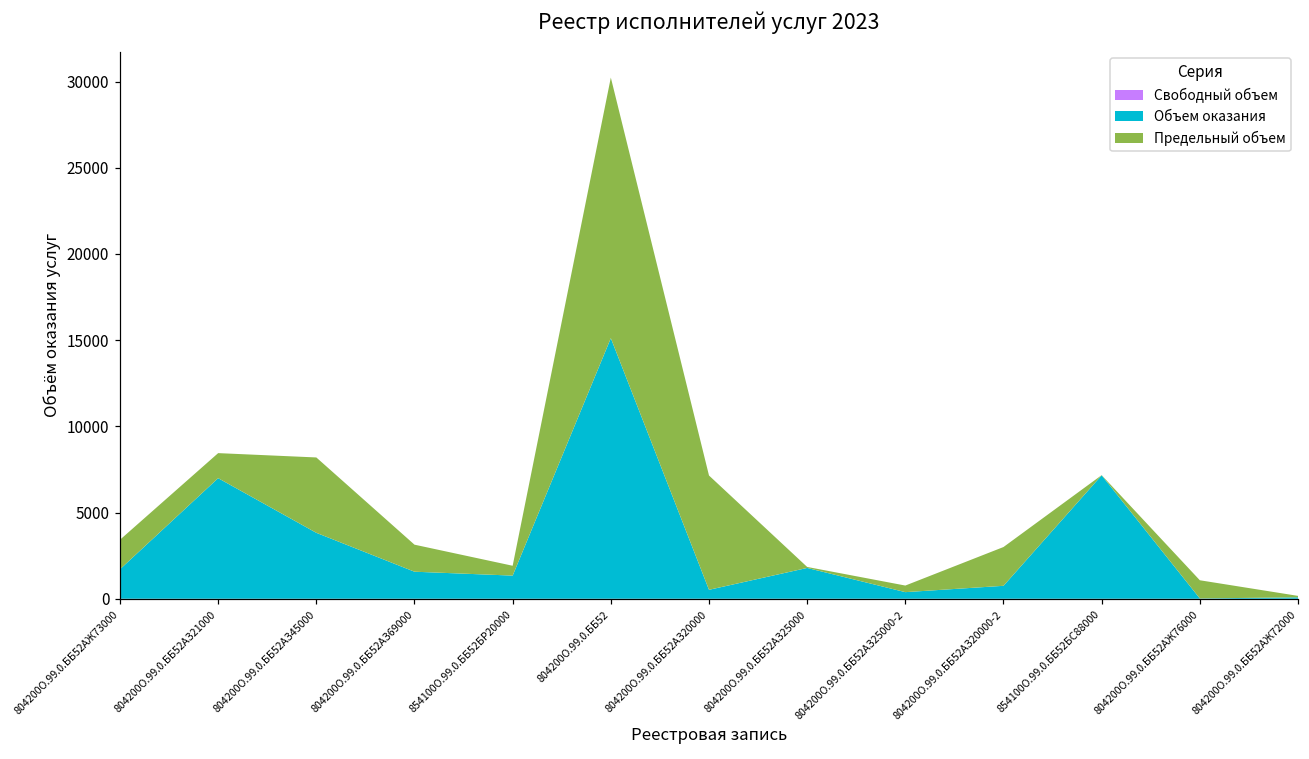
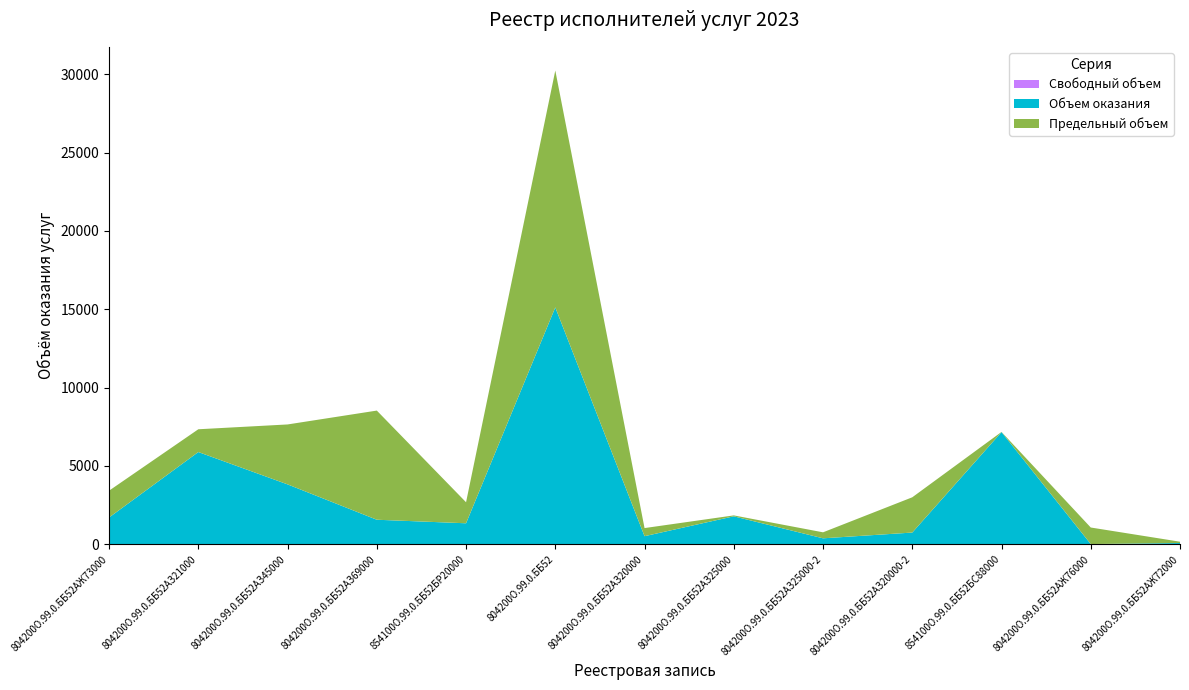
Объем оказания, 804200О.99.0.ББ52АЗ21000: 7000 -> 5900
Предельный объем, 804200О.99.0.ББ52АЗ45000: 4400 -> 3800
Предельный объем, 804200О.99.0.ББ52АЗ69000: 1600 -> 7000
Предельный объем, 854100О.99.0.ББ52БР20000: 600 -> 1300
Предельный объем, 804200О.99.0.ББ52АЗ20000: 6600 -> 500
